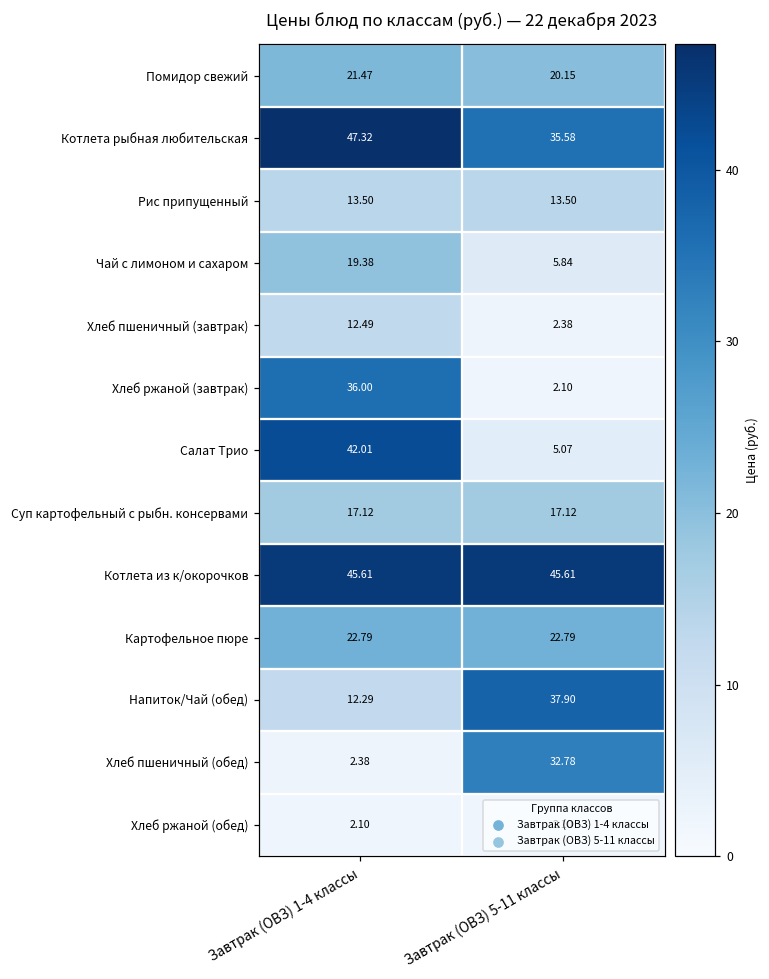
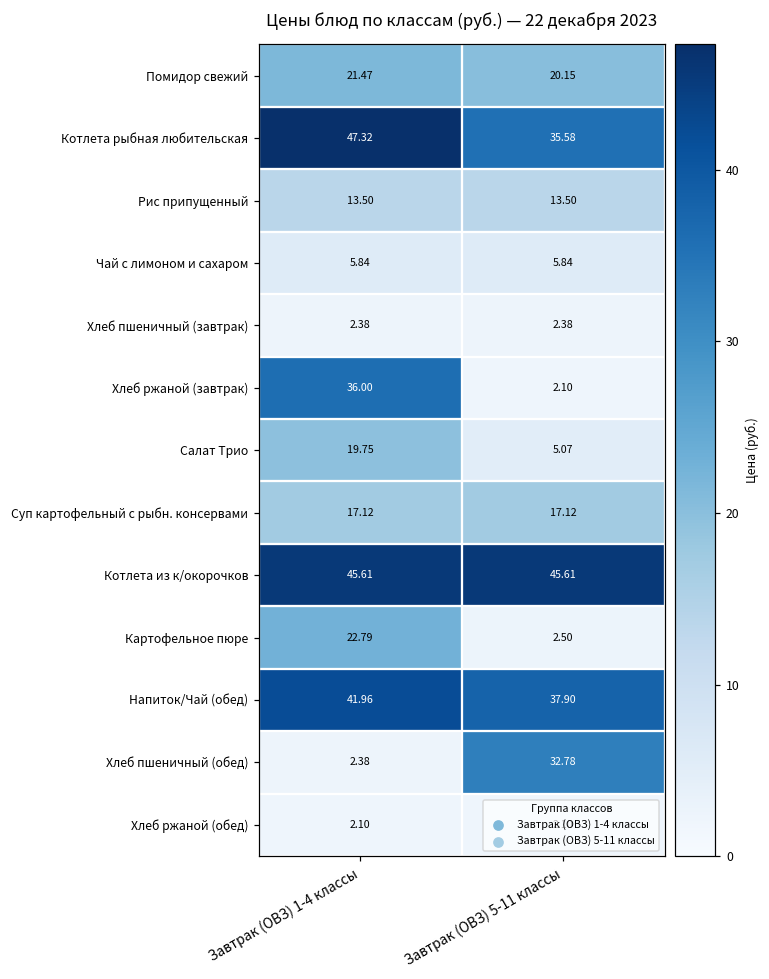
Чай с лимоном и сахаром, Завтрак (ОВЗ) 1-4 классы: 19.38 -> 5.84
Хлеб пшеничный (завтрак), Завтрак (ОВЗ) 1-4 классы: 12.49 -> 2.38
Салат Трио, Завтрак (ОВЗ) 1-4 классы: 42.01 -> 19.75
Картофельное пюре, Завтрак (ОВЗ) 5-11 классы: 22.79 -> 2.50
Напиток/Чай (обед), Завтрак (ОВЗ) 1-4 классы: 12.29 -> 41.96
